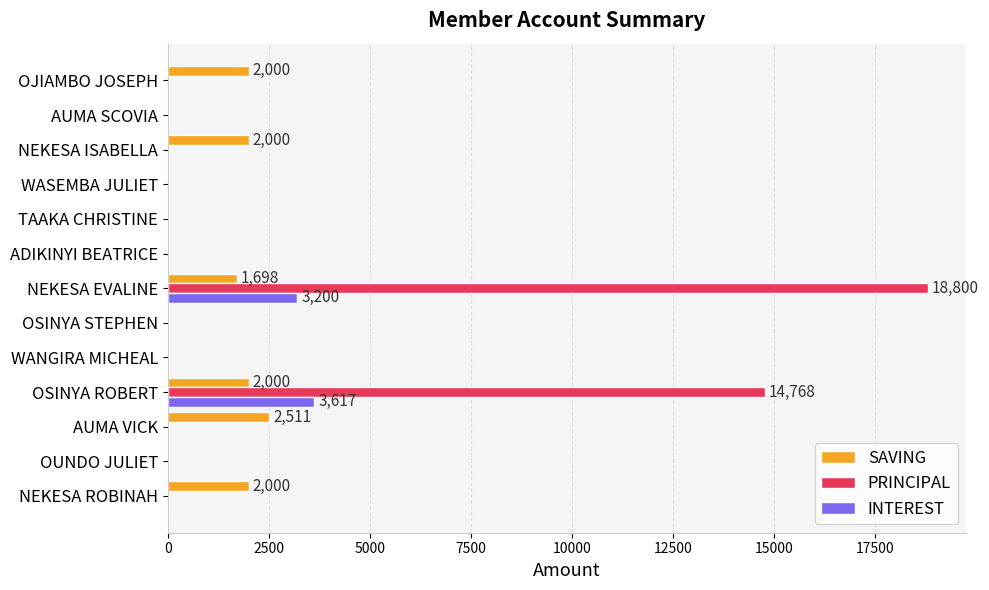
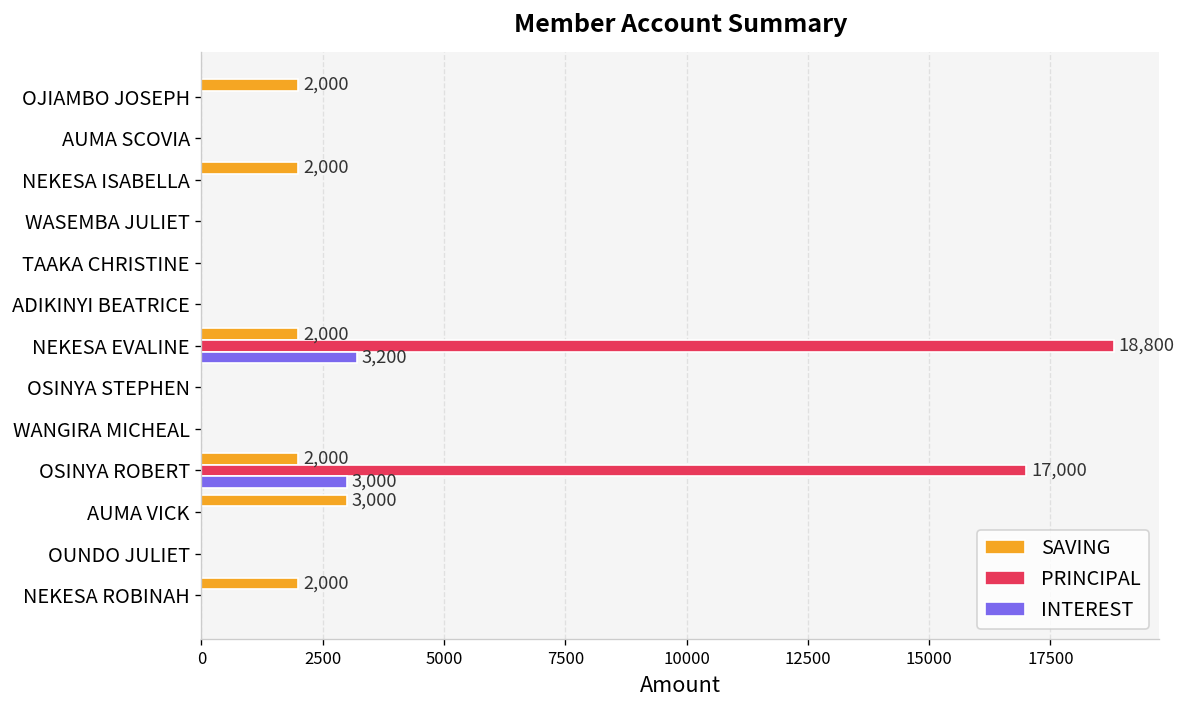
SAVING, NEKESA EVALINE: 1,698 -> 2,000
PRINCIPAL, OSINYA ROBERT: 14,768 -> 17,000
INTEREST, OSINYA ROBERT: 3,617 -> 3,000
SAVING, AUMA VICK: 2,511 -> 3,000
